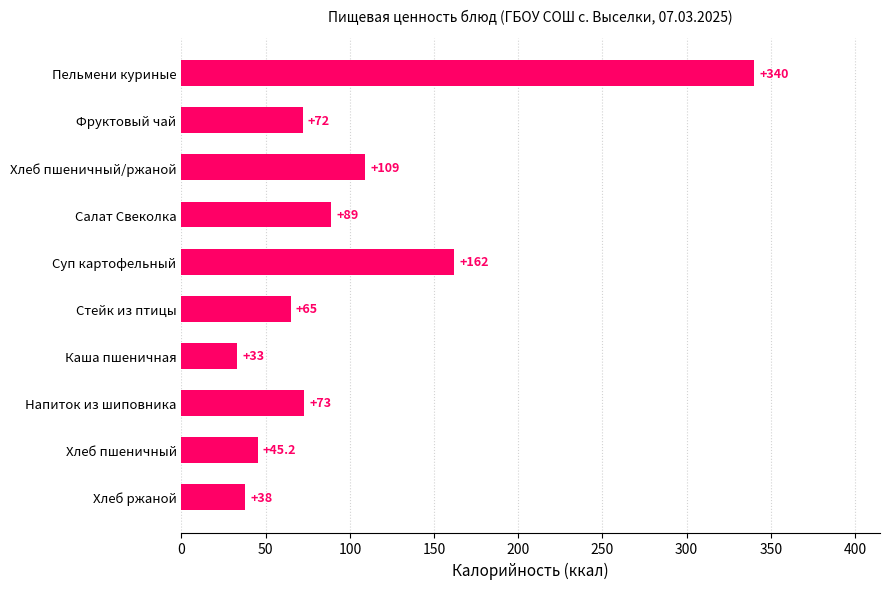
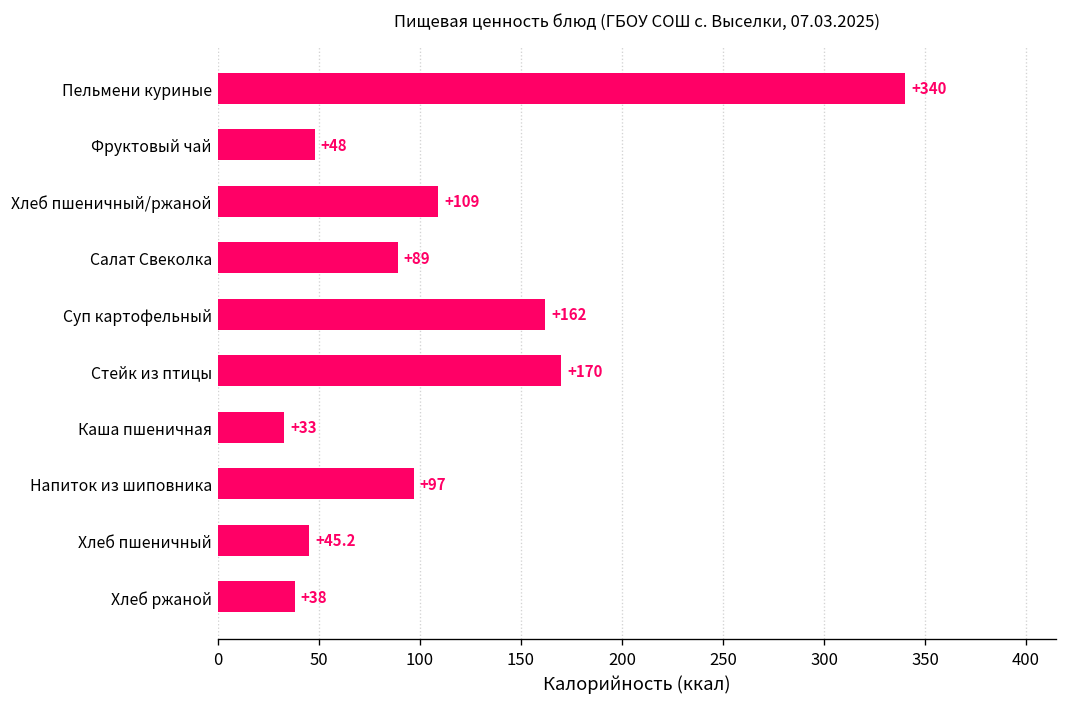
Фруктовый чай: +72 -> +48
Стейк из птицы: +65 -> +170
Напиток из шиповника: +73 -> +97
